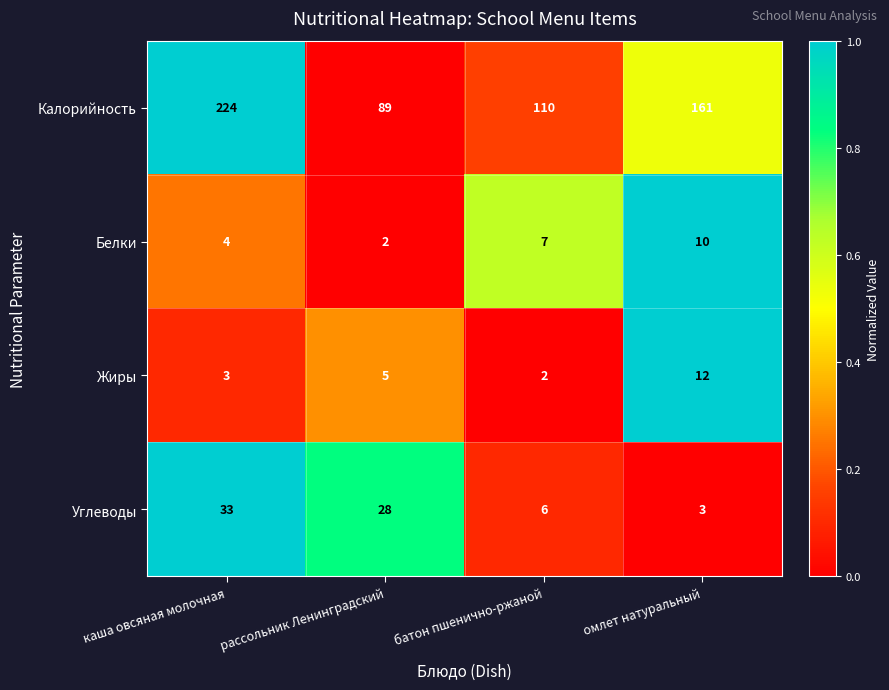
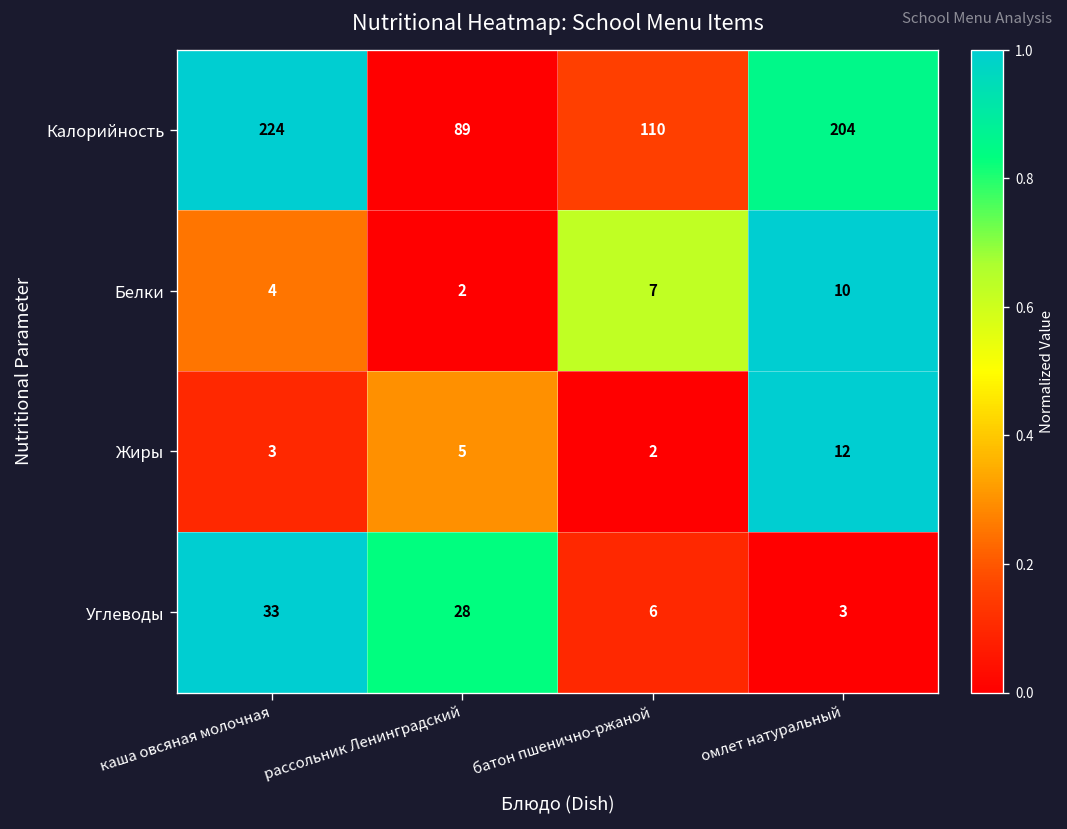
Калорийность, омлет натуральный: 161 -> 204
